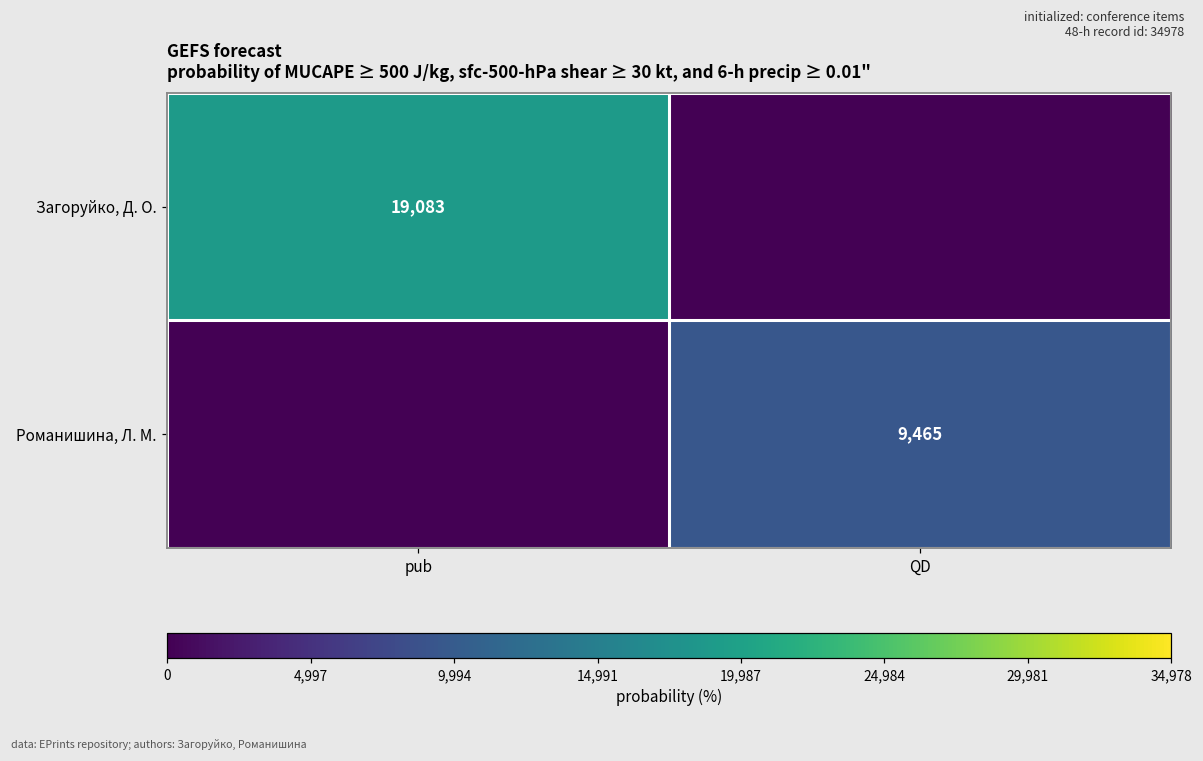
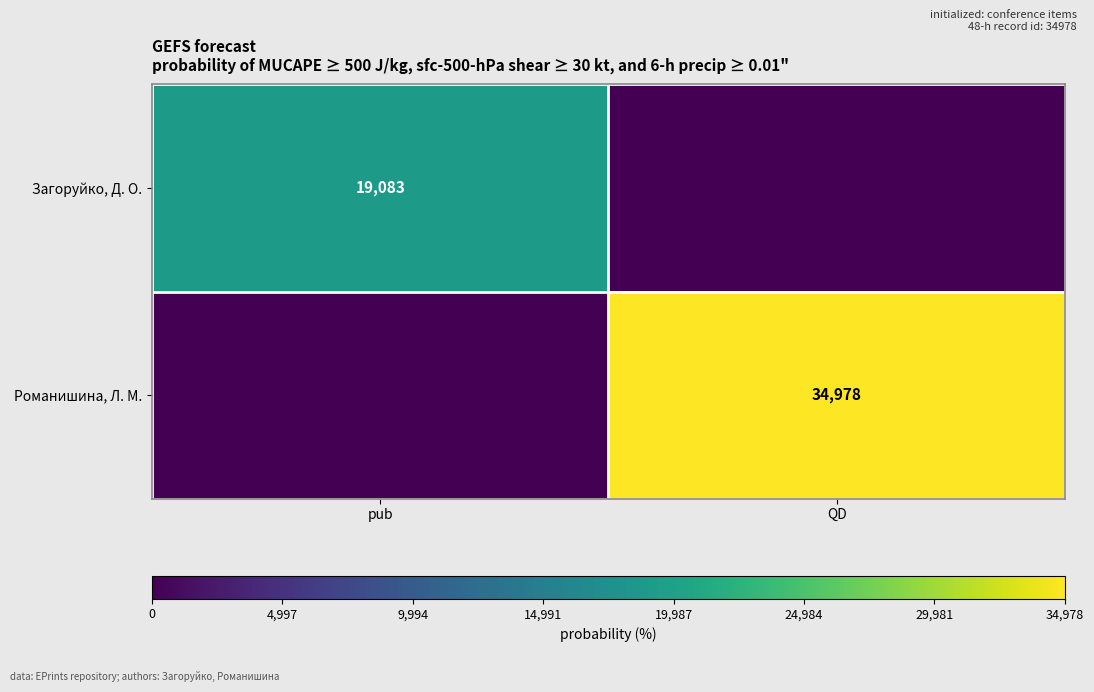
Романишина, Л. М., QD: 9,465 -> 34,978
